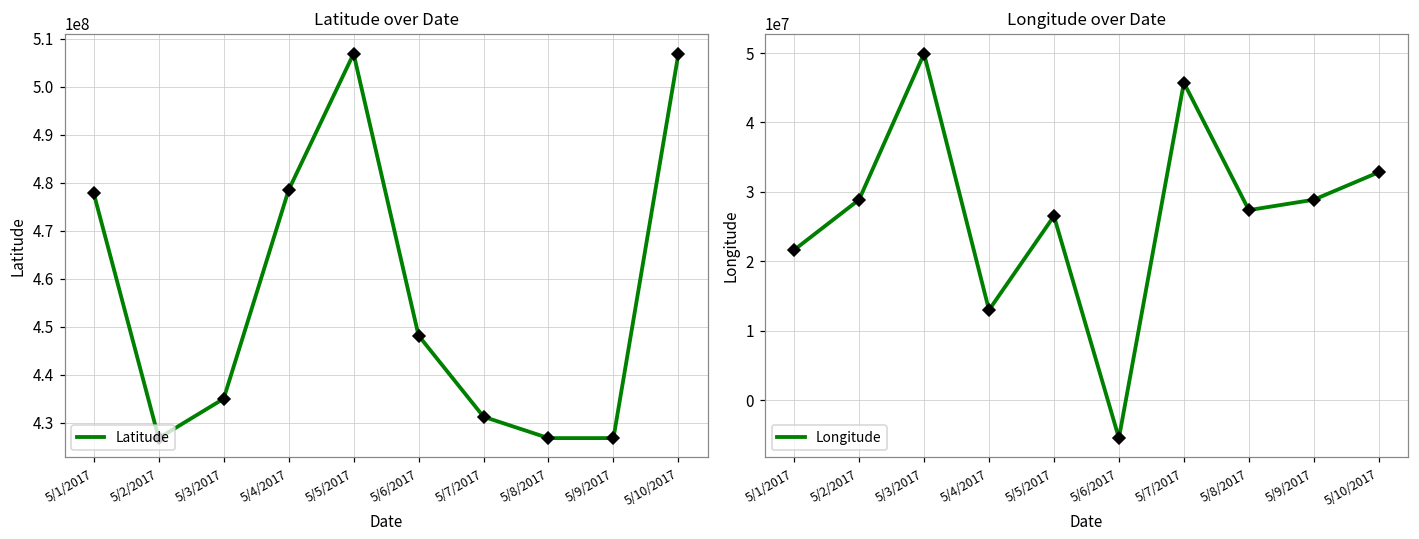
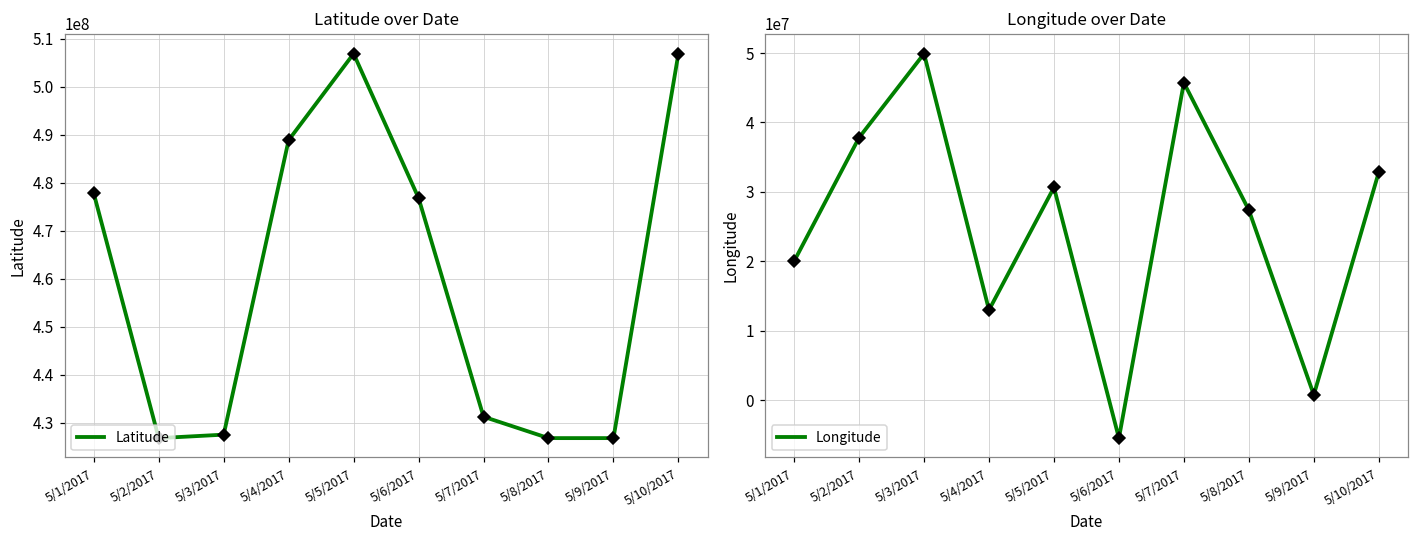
Latitude over Date, 5/3/2017: 435000000 -> 428000000
Latitude over Date, 5/4/2017: 478000000 -> 489000000
Latitude over Date, 5/6/2017: 448000000 -> 477000000
Longitude over Date, 5/1/2017: 22000000 -> 20000000
Longitude over Date, 5/2/2017: 29000000 -> 38000000
Longitude over Date, 5/5/2017: 27000000 -> 31000000
Longitude over Date, 5/9/2017: 29000000 -> 1000000
